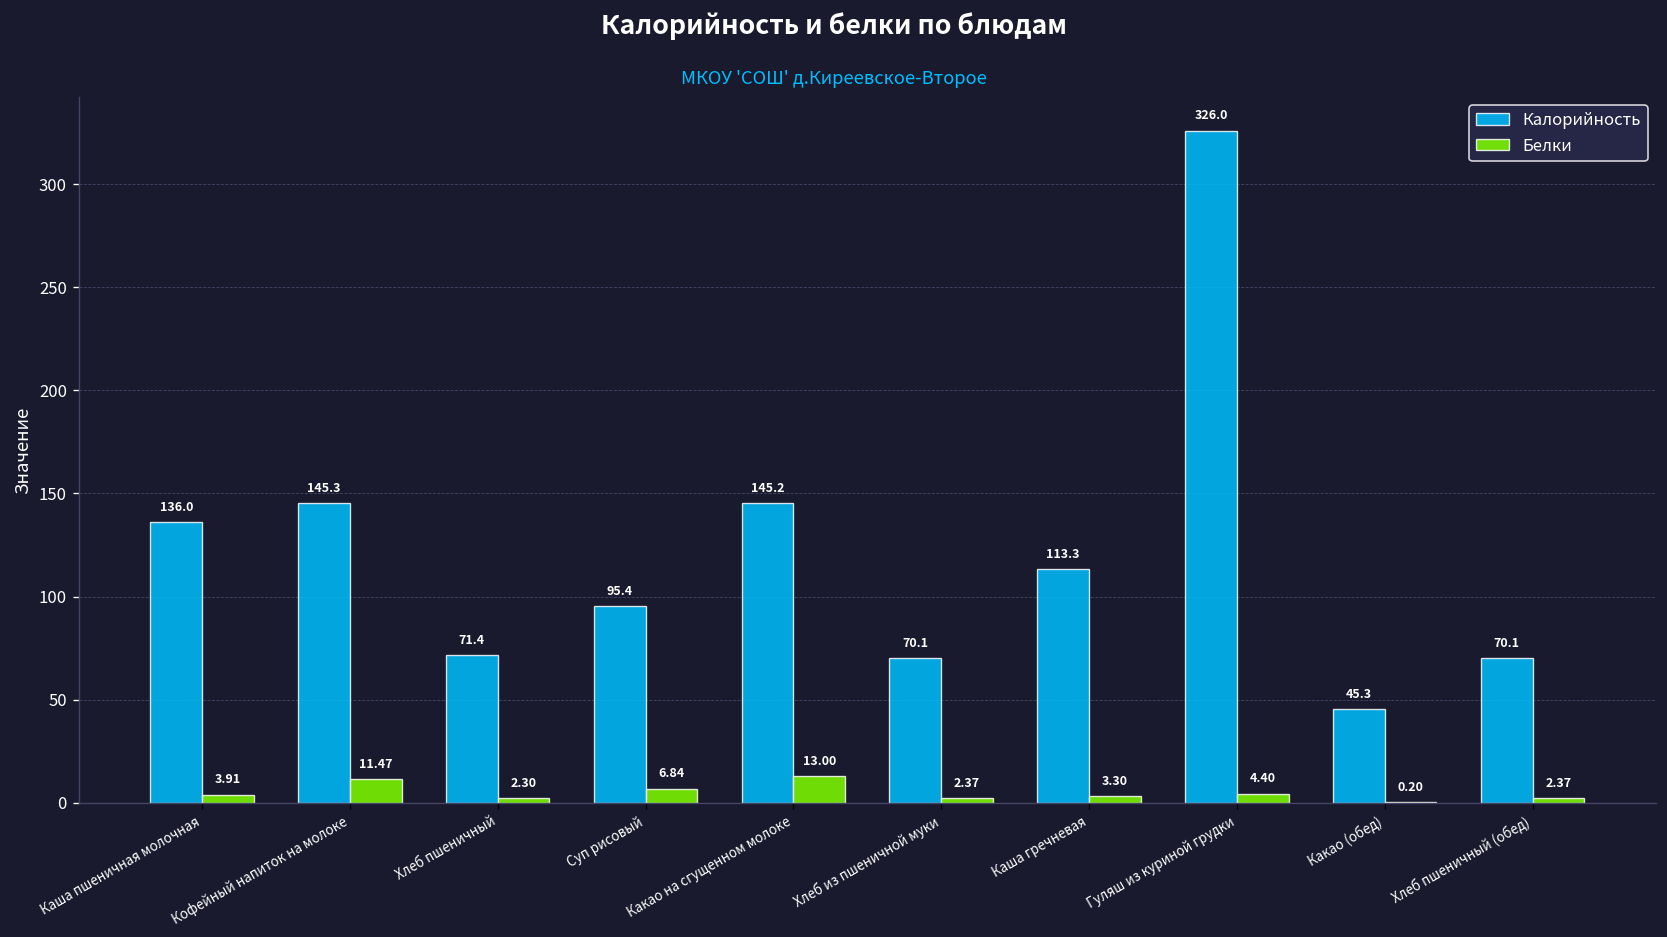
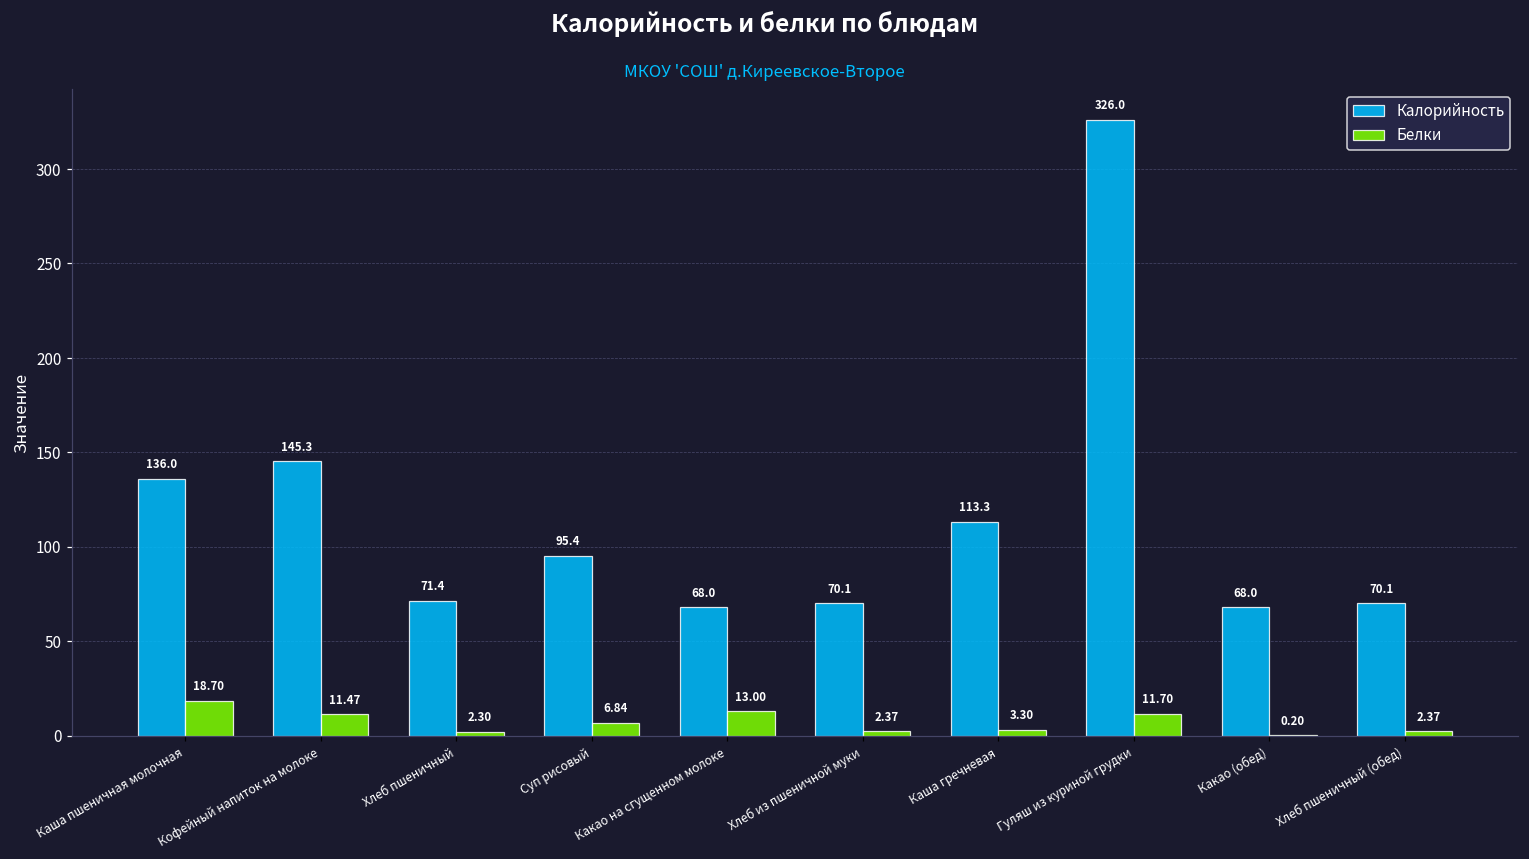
Белки, Каша пшеничная молочная: 3.91 -> 18.70
Калорийность, Какао на сгущенном молоке: 145.2 -> 68.0
Белки, Гуляш из куриной грудки: 4.40 -> 11.70
Калорийность, Какао (обед): 45.3 -> 68.0
